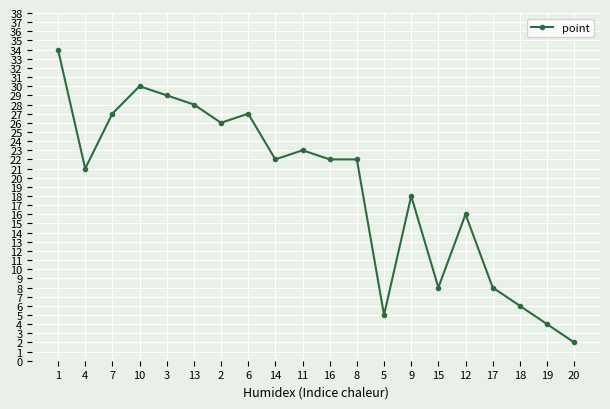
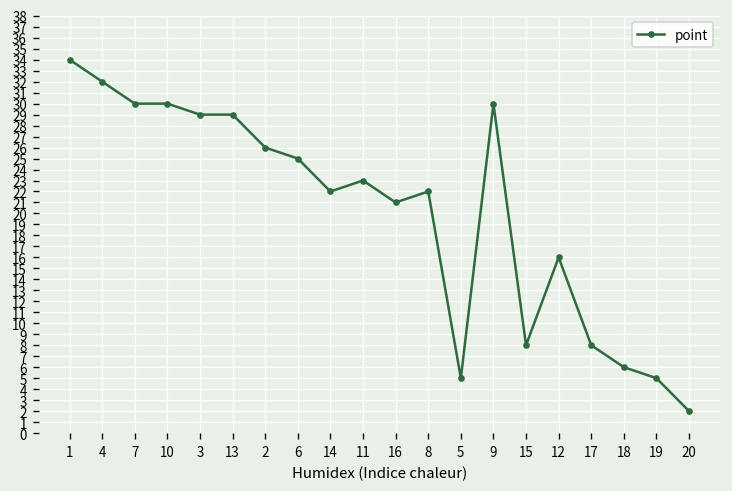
4: 21 -> 32
7: 27 -> 30
13: 28 -> 29
6: 27 -> 25
16: 22 -> 21
9: 18 -> 30
19: 4 -> 5
